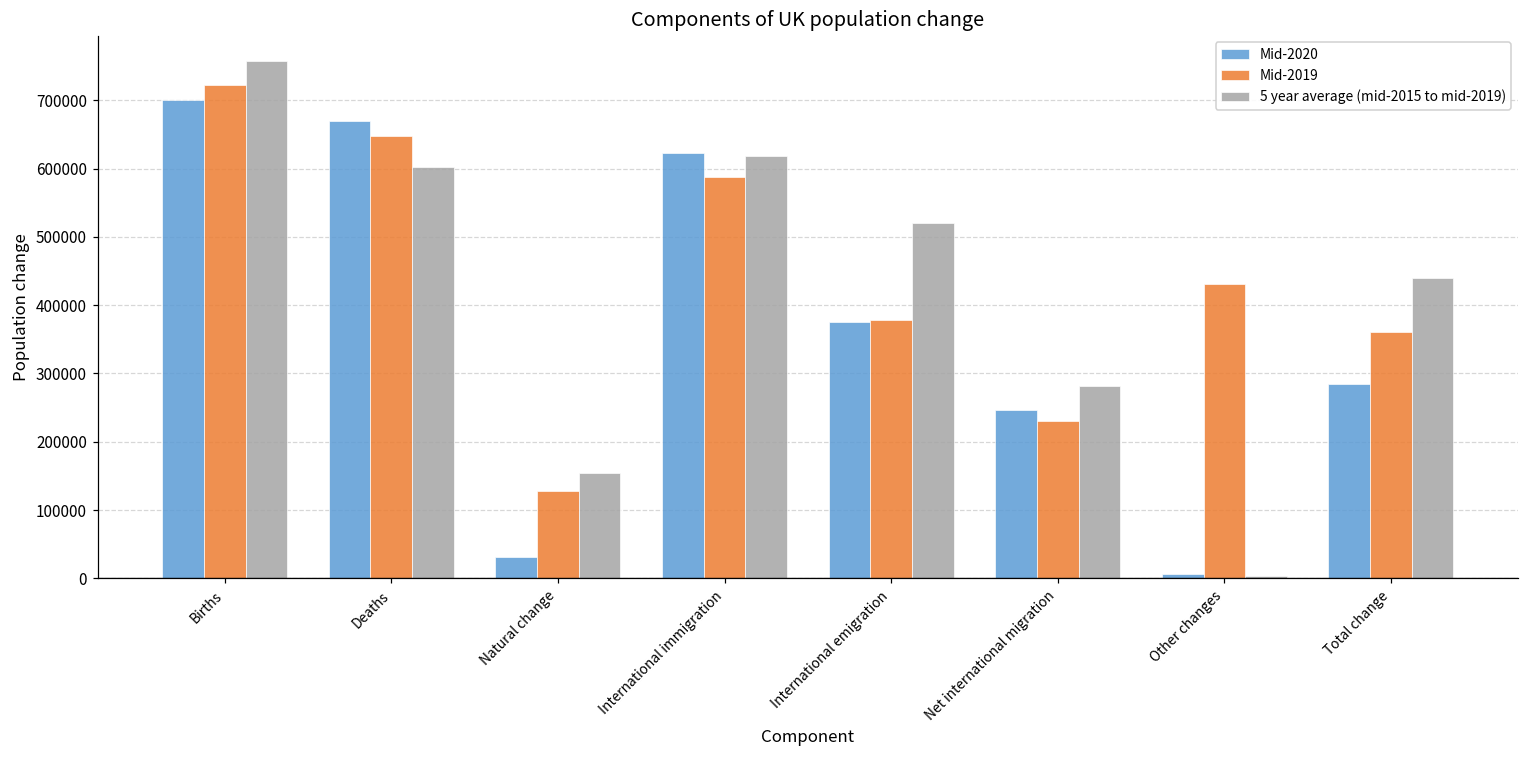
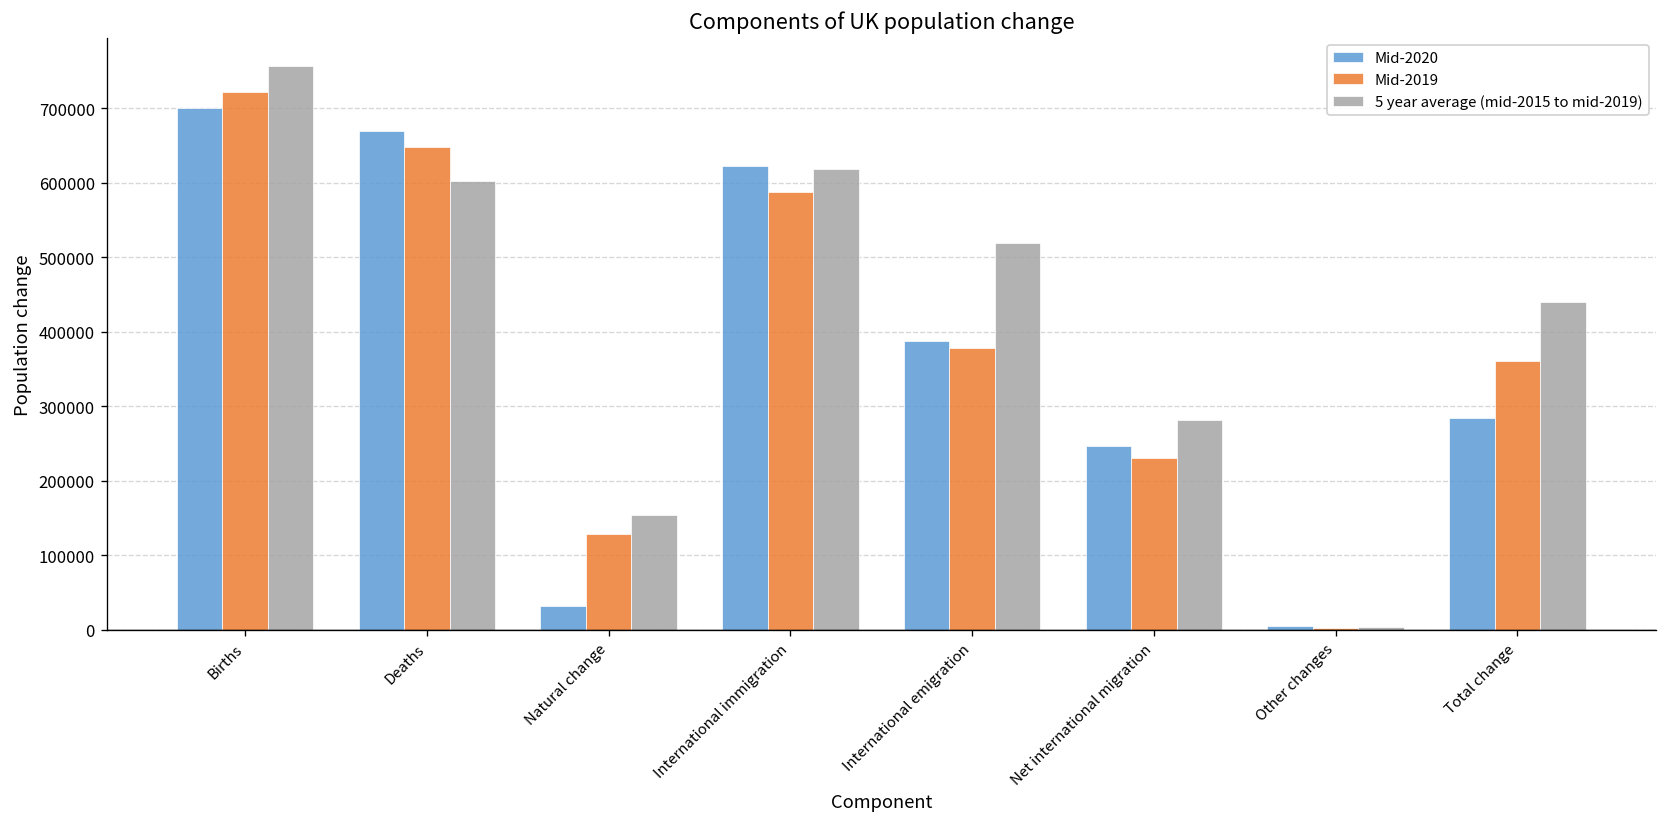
Mid-2020, International emigration: 370000 -> 390000
Mid-2019, Other changes: 430000 -> 0
